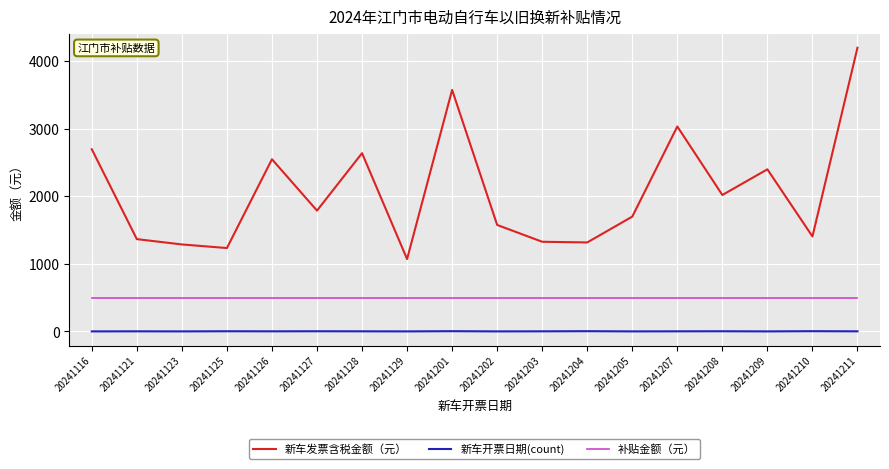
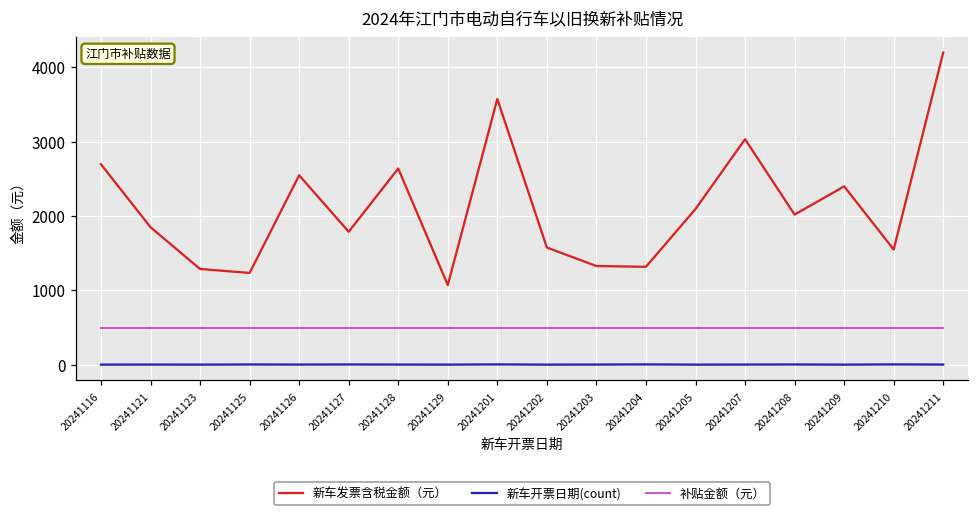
新车发票含税金额（元）, 20241121: 1400 -> 1900
新车发票含税金额（元）, 20241205: 1700 -> 2100
新车发票含税金额（元）, 20241210: 1400 -> 1600
